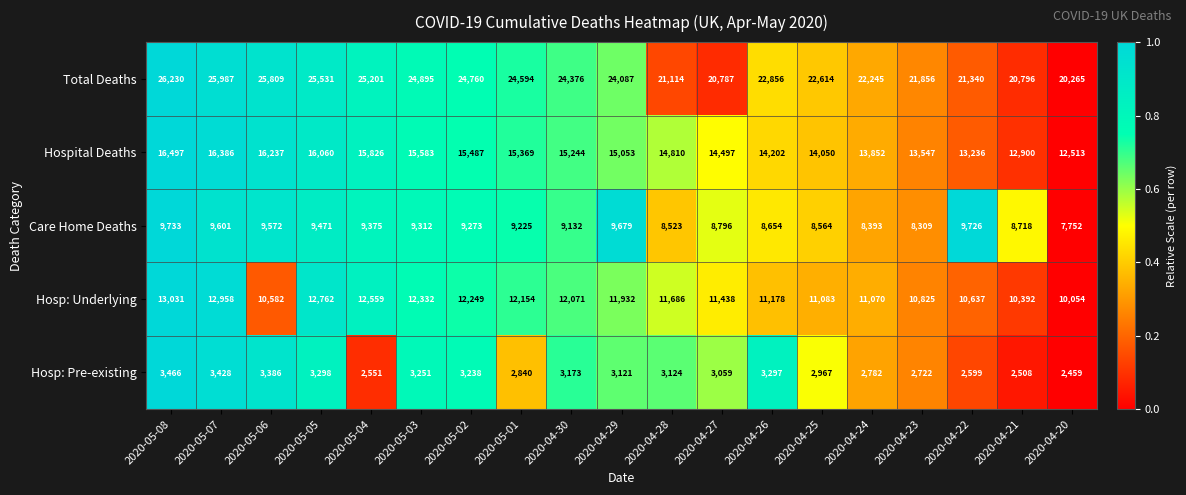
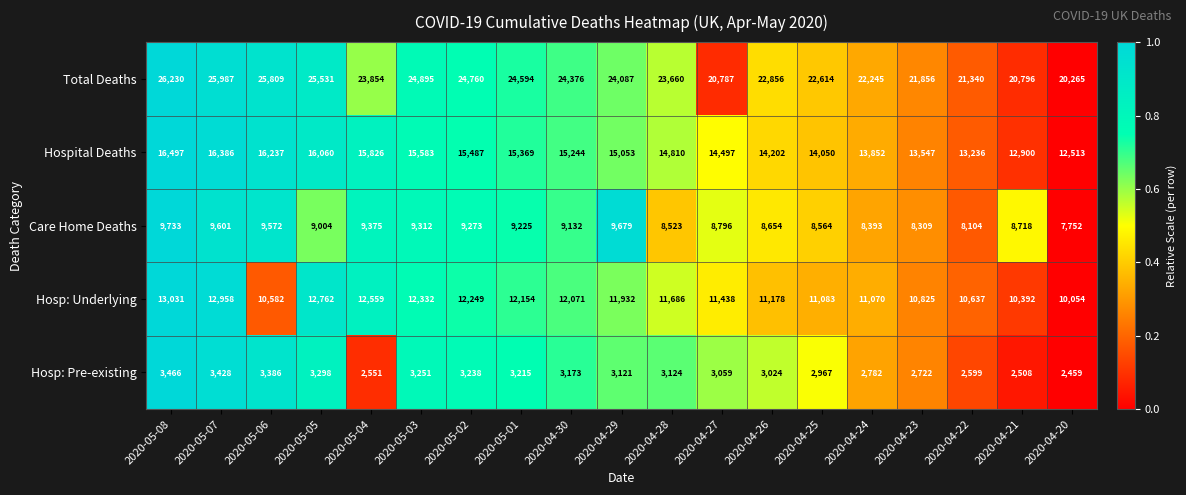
Total Deaths, 2020-05-04: 25,201 -> 23,854
Total Deaths, 2020-04-28: 21,114 -> 23,660
Care Home Deaths, 2020-05-05: 9,471 -> 9,004
Care Home Deaths, 2020-04-22: 9,726 -> 8,104
Hosp: Pre-existing, 2020-05-01: 2,840 -> 3,215
Hosp: Pre-existing, 2020-04-26: 3,297 -> 3,024
